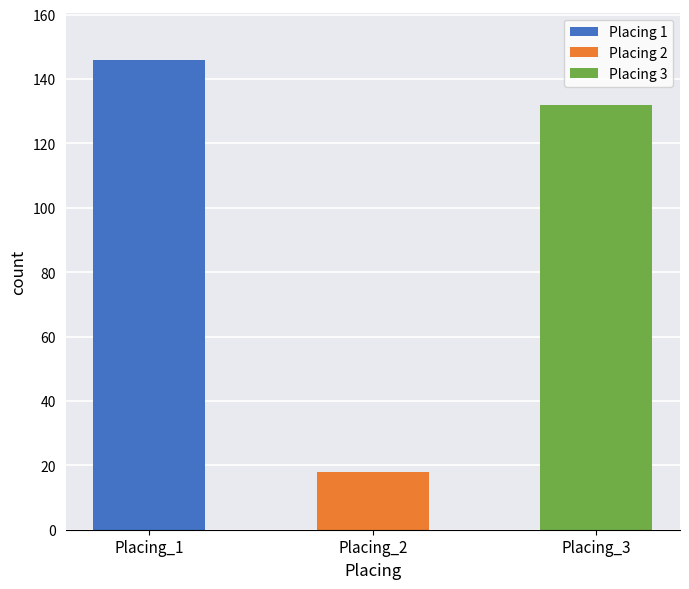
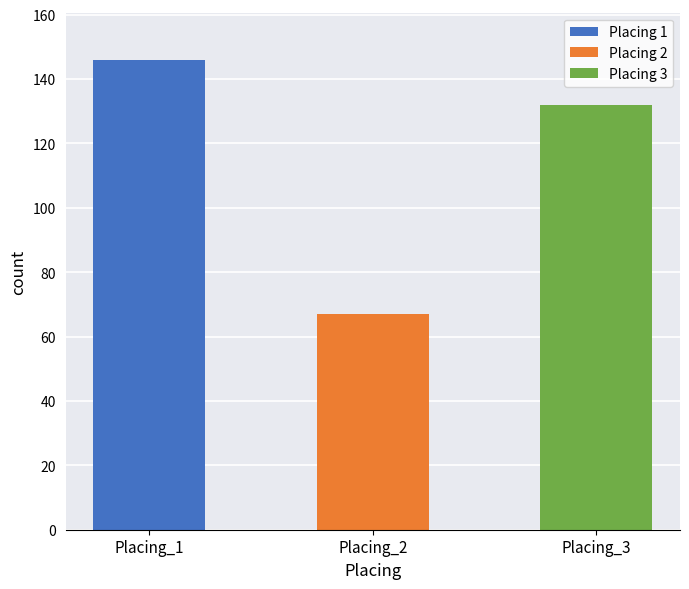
Placing_2: 18 -> 67
